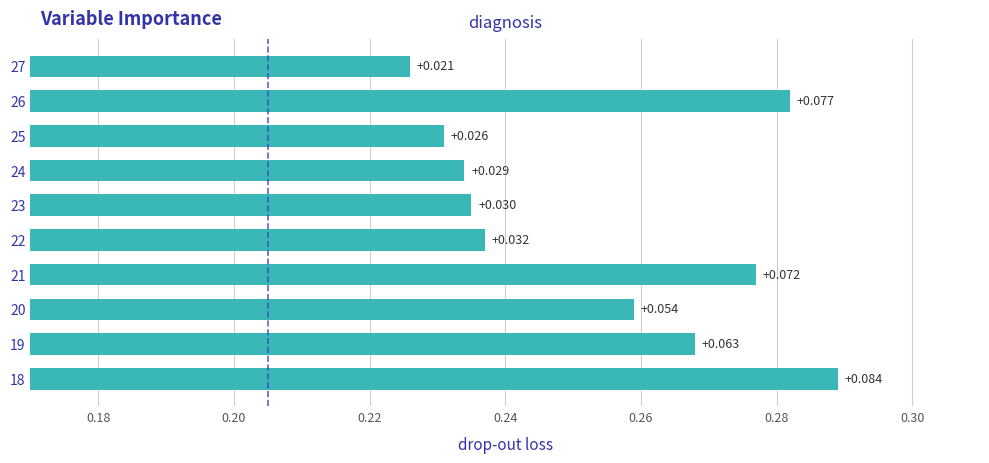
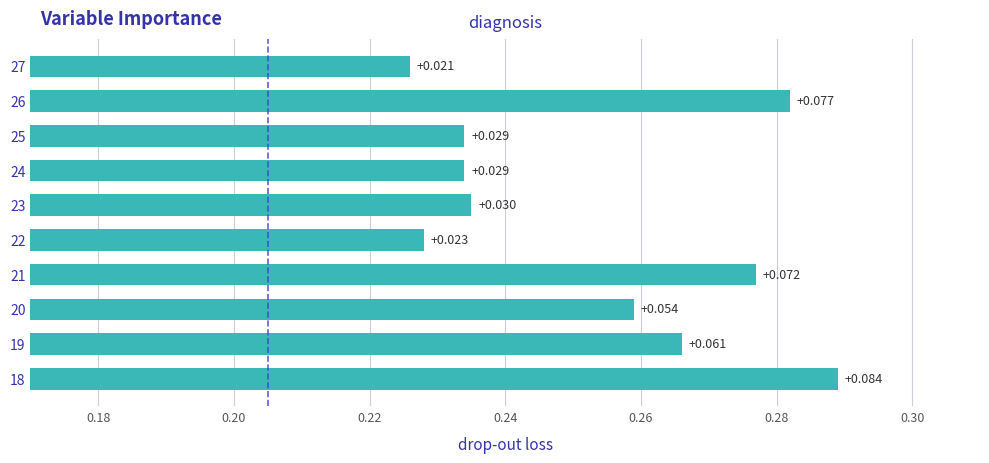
25: +0.026 -> +0.029
22: +0.032 -> +0.023
19: +0.063 -> +0.061
